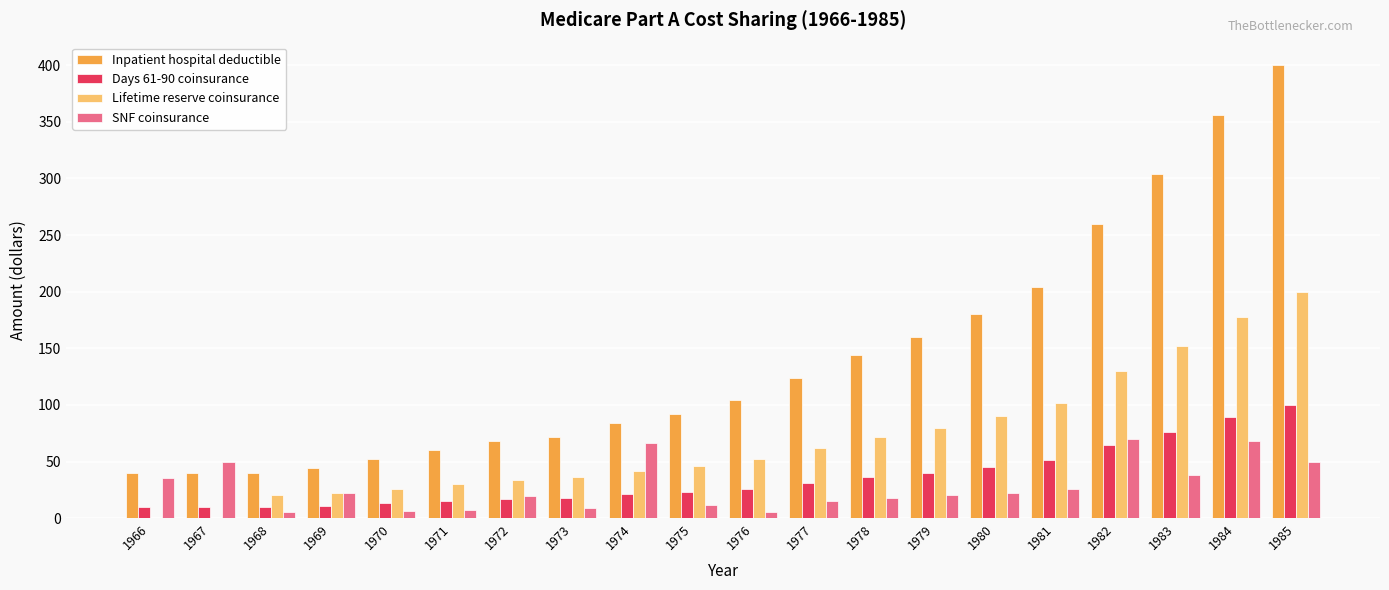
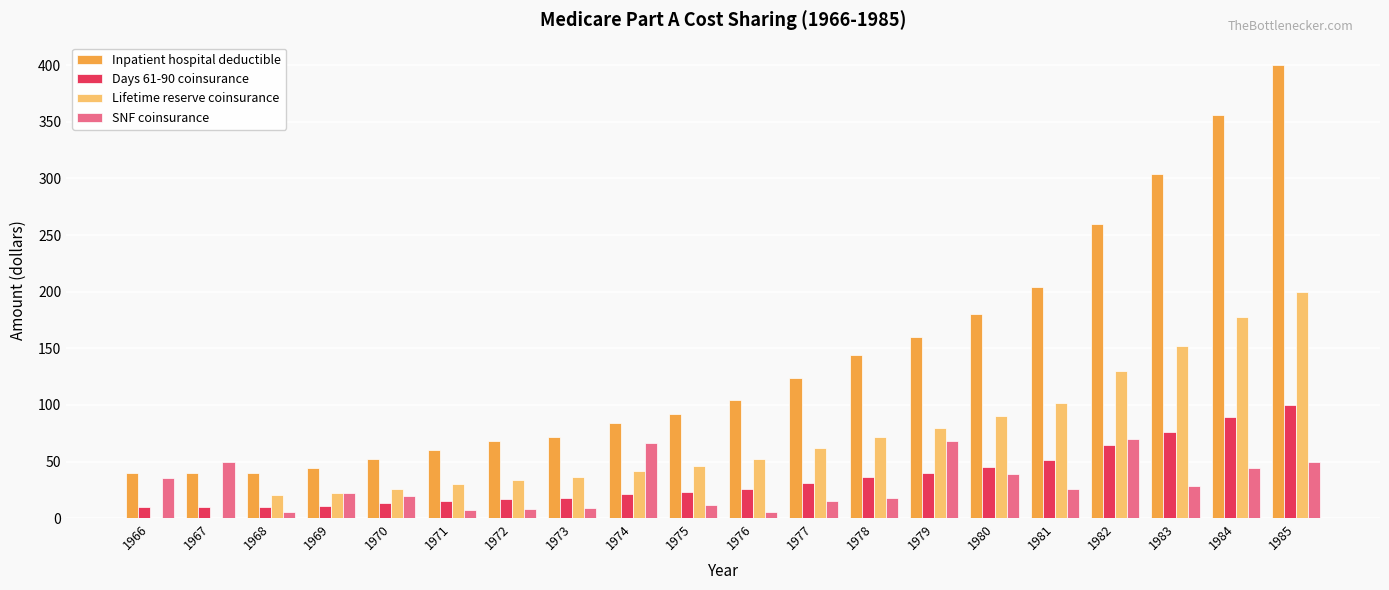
SNF coinsurance, 1970: 7 -> 20
SNF coinsurance, 1972: 20 -> 9
SNF coinsurance, 1979: 20 -> 68
SNF coinsurance, 1980: 23 -> 39
SNF coinsurance, 1983: 38 -> 28
SNF coinsurance, 1984: 68 -> 45
